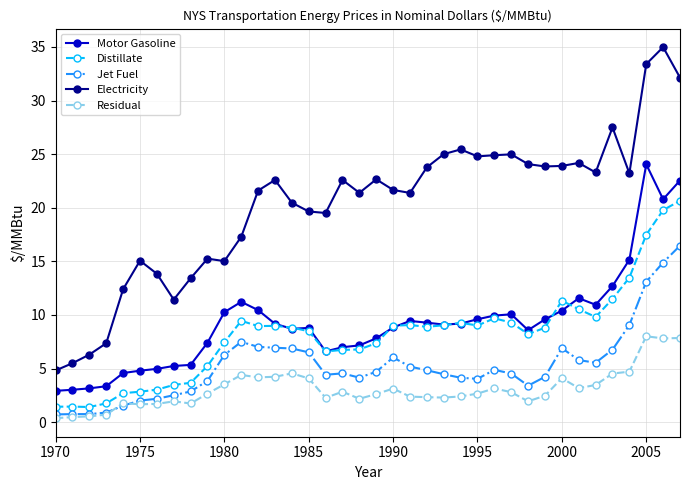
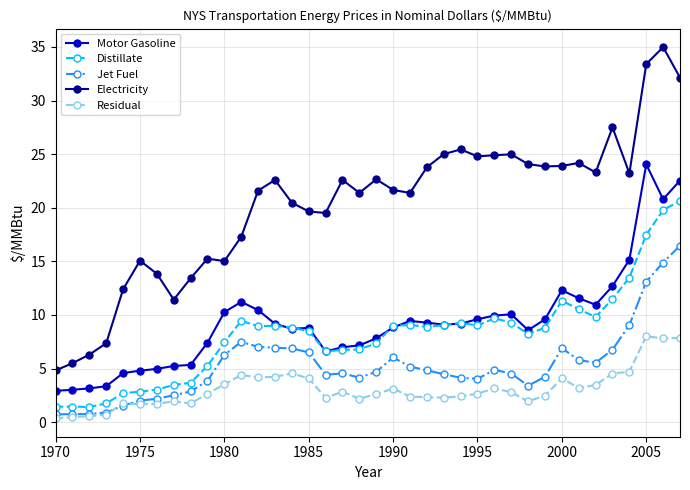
Motor Gasoline, 2000: 10.4 -> 12.3
